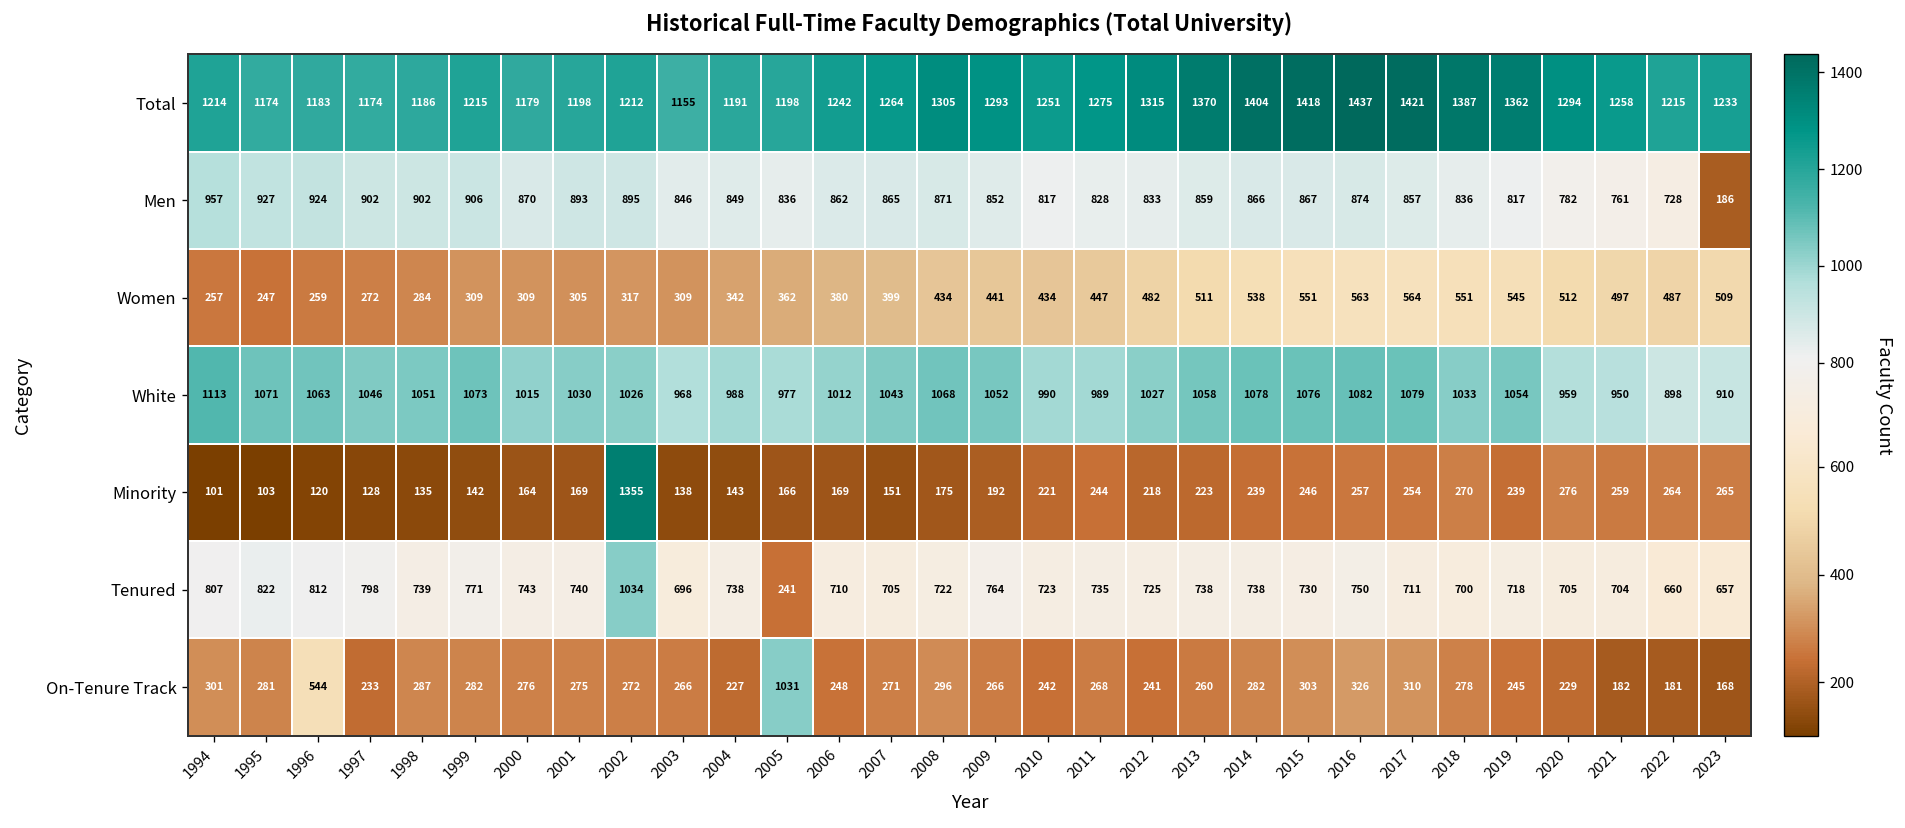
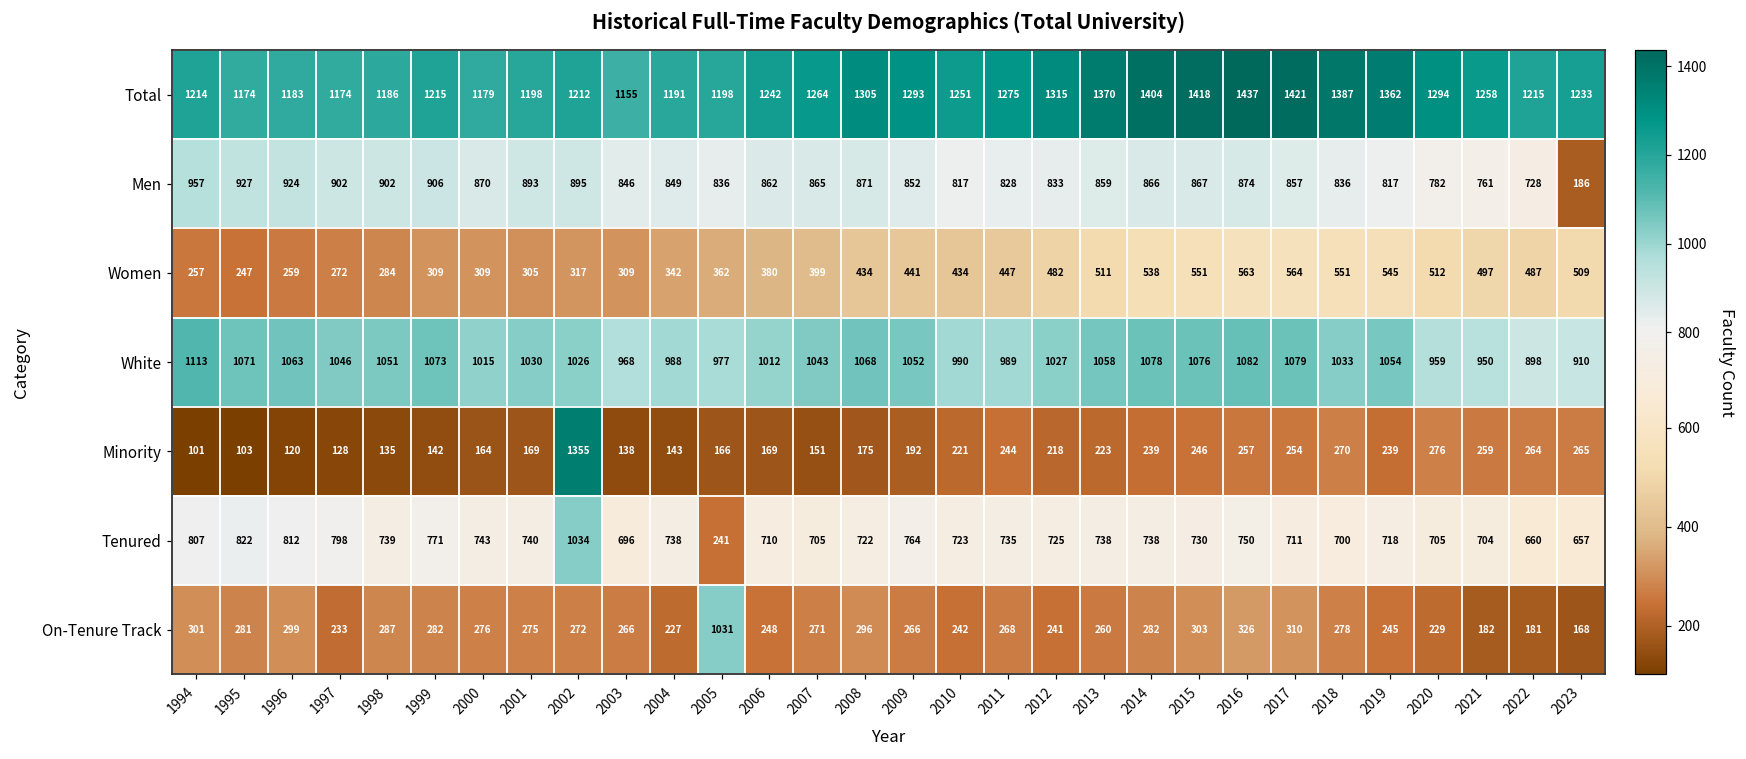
On-Tenure Track, 1996: 544 -> 299
